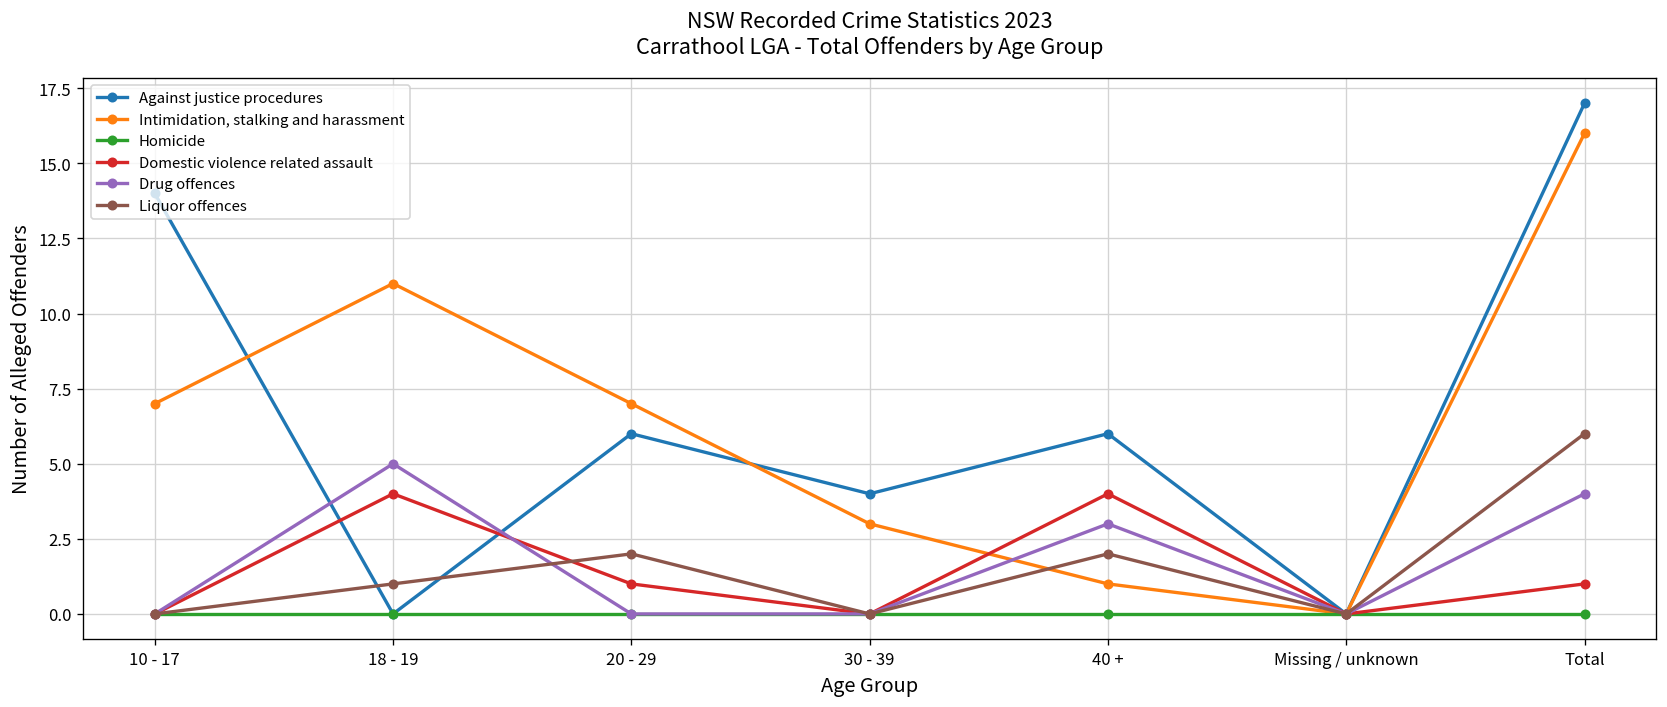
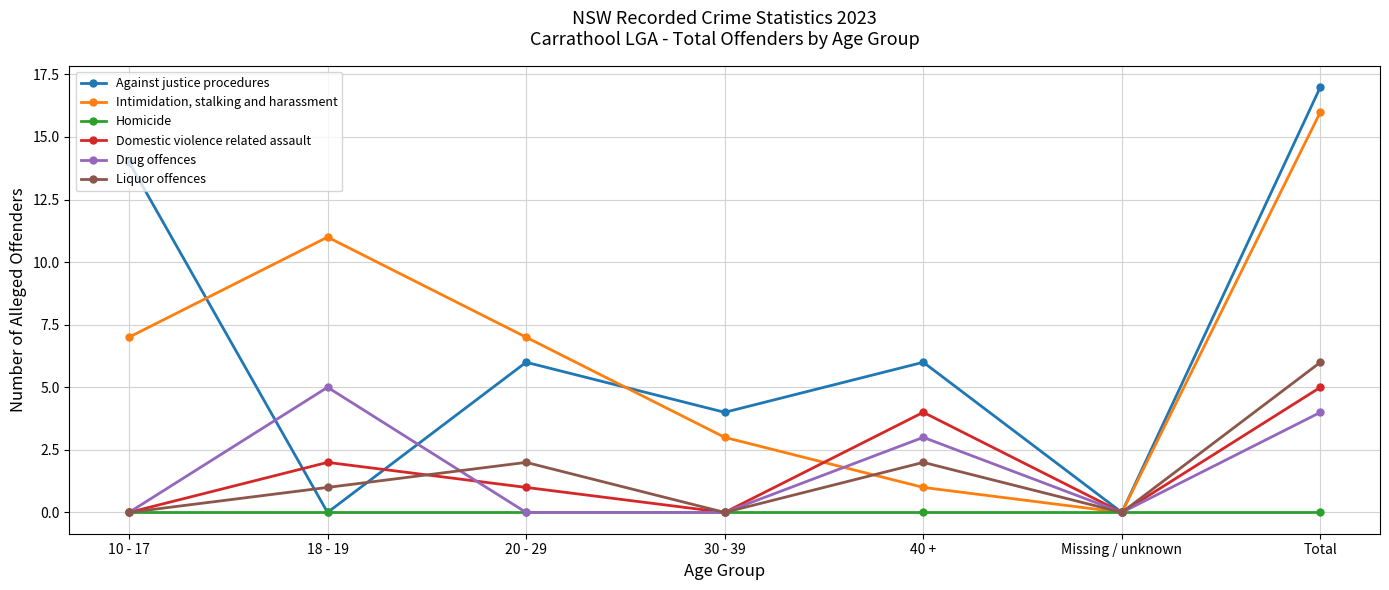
Domestic violence related assault, 18 - 19: 4 -> 2
Domestic violence related assault, Total: 1 -> 5
